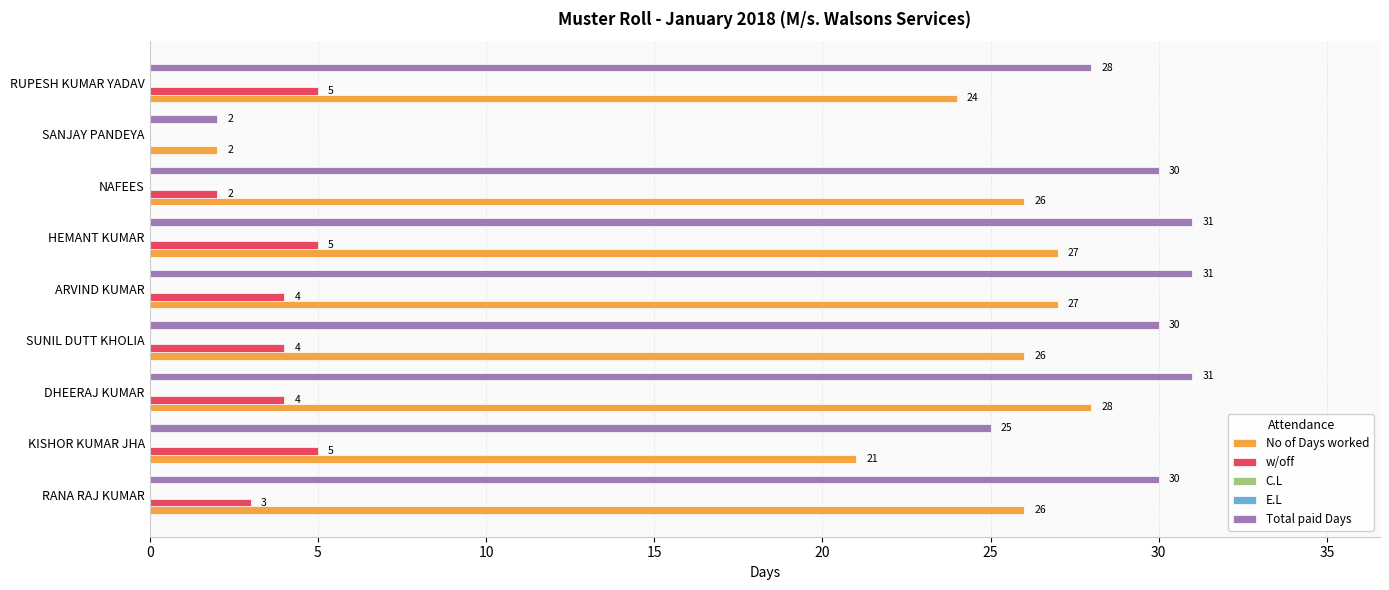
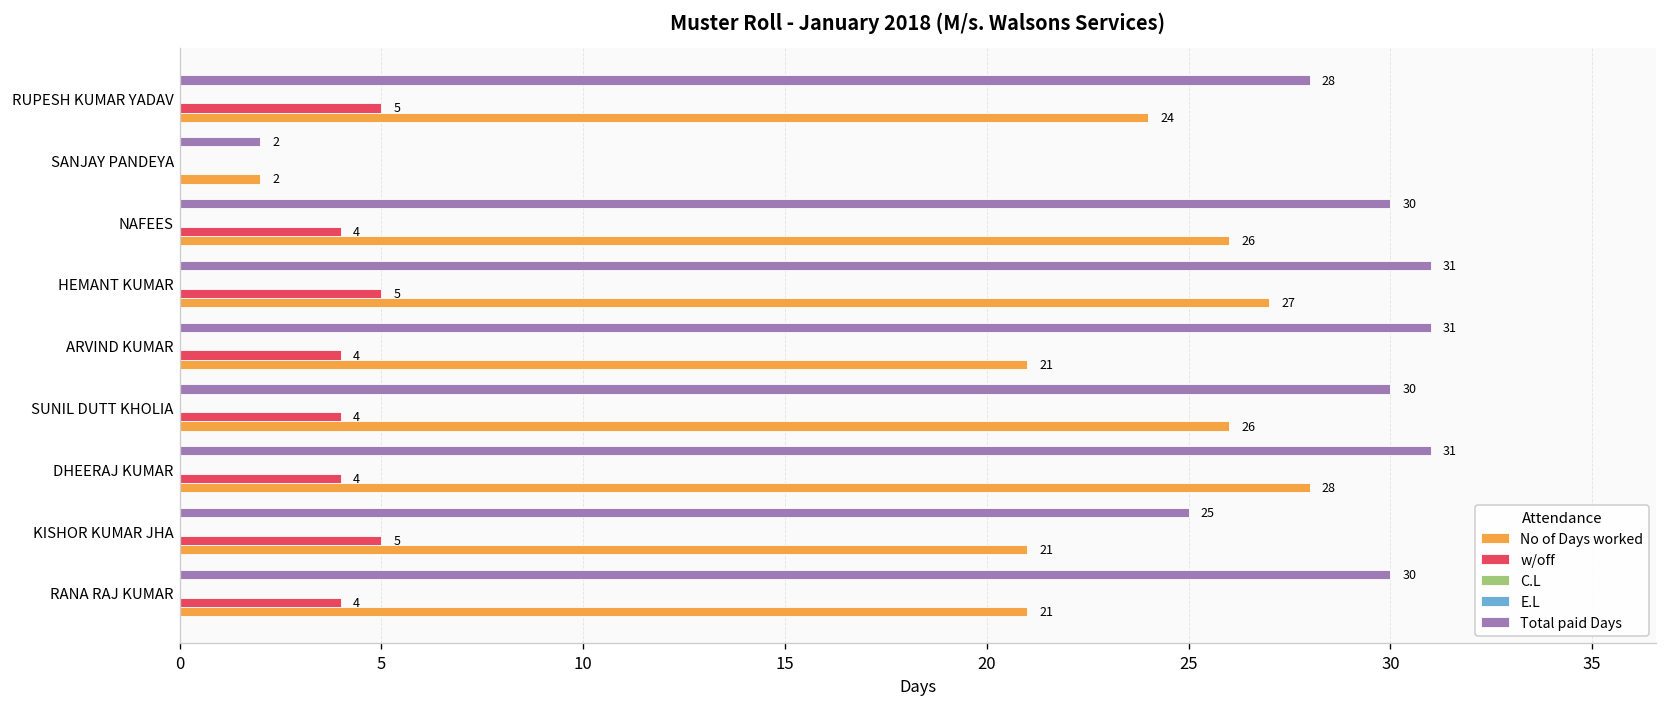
w/off, NAFEES: 2 -> 4
No of Days worked, ARVIND KUMAR: 27 -> 21
w/off, RANA RAJ KUMAR: 3 -> 4
No of Days worked, RANA RAJ KUMAR: 26 -> 21
